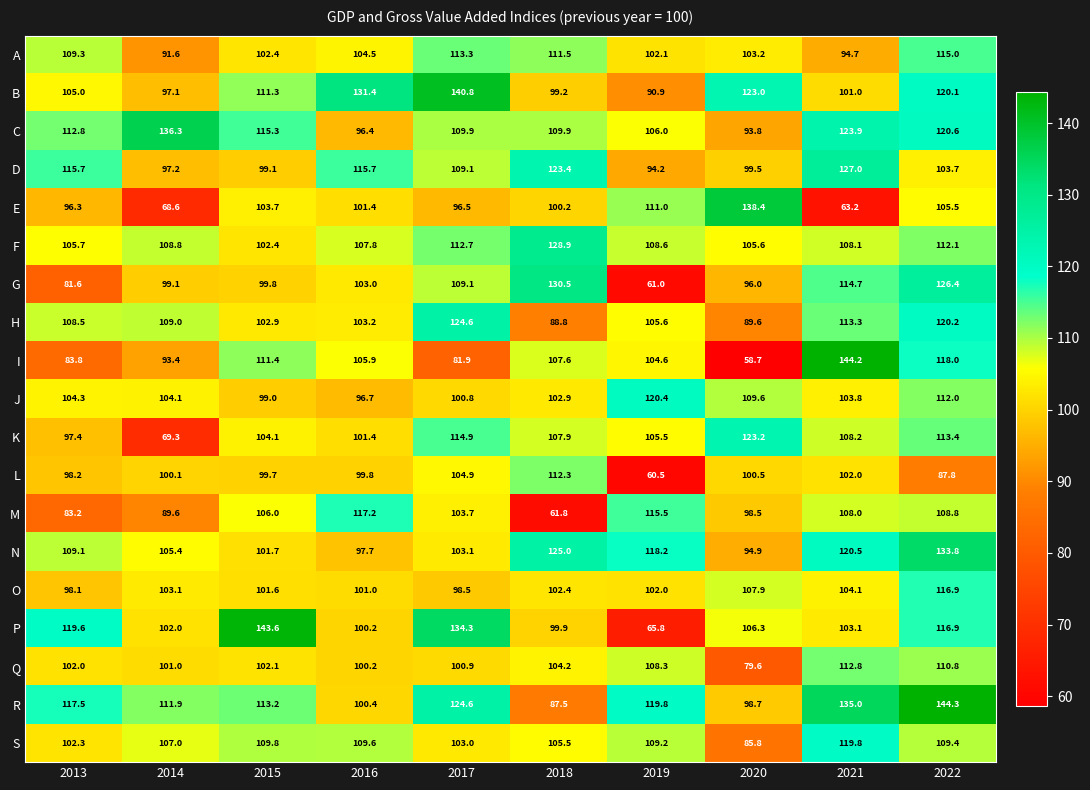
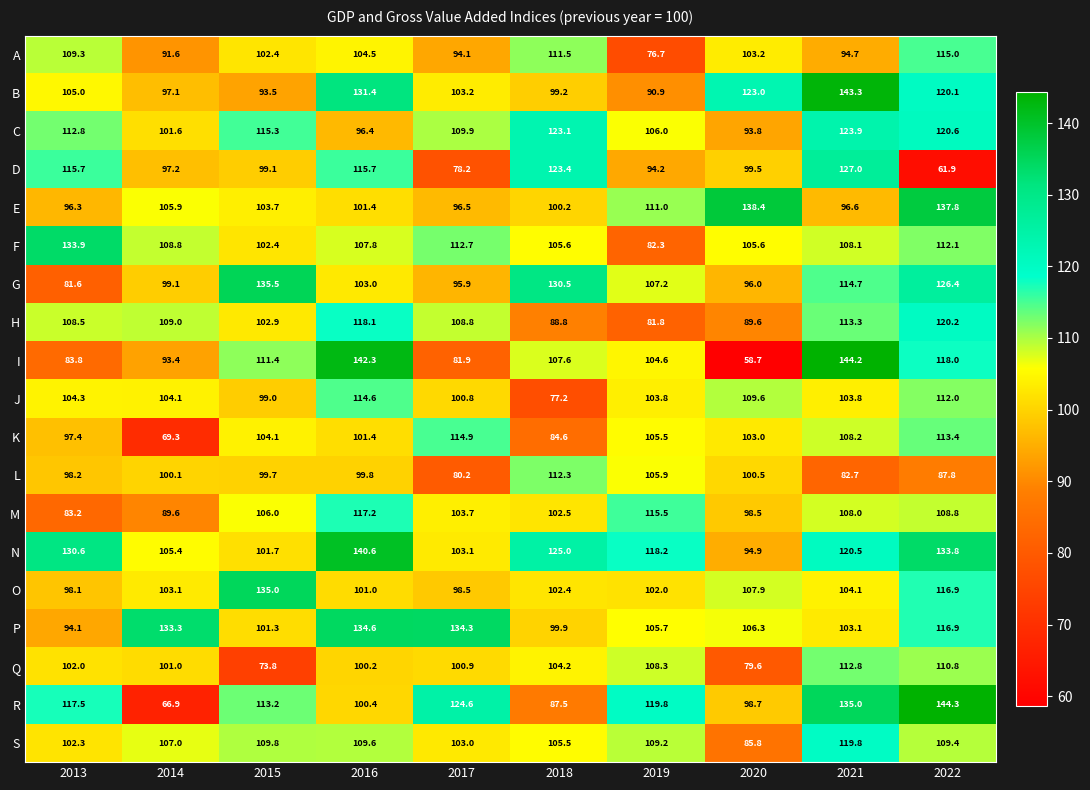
A, 2017: 113.3 -> 94.1
A, 2019: 102.1 -> 76.7
B, 2015: 111.3 -> 93.5
B, 2017: 140.8 -> 103.2
B, 2021: 101.0 -> 143.3
C, 2014: 136.3 -> 101.6
C, 2018: 109.9 -> 123.1
D, 2017: 109.1 -> 78.2
D, 2022: 103.7 -> 61.9
E, 2014: 68.6 -> 105.9
E, 2021: 63.2 -> 96.6
E, 2022: 105.5 -> 137.8
F, 2013: 105.7 -> 133.9
F, 2018: 128.9 -> 105.6
F, 2019: 108.6 -> 82.3
G, 2015: 99.8 -> 135.5
G, 2017: 109.1 -> 95.9
G, 2019: 61.0 -> 107.2
H, 2016: 103.2 -> 118.1
H, 2017: 124.6 -> 108.8
H, 2019: 105.6 -> 81.8
I, 2016: 105.9 -> 142.3
J, 2016: 96.7 -> 114.6
J, 2018: 102.9 -> 77.2
J, 2019: 120.4 -> 103.8
K, 2018: 107.9 -> 84.6
K, 2020: 123.2 -> 103.0
L, 2017: 104.9 -> 80.2
L, 2019: 60.5 -> 105.9
L, 2021: 102.0 -> 82.7
M, 2018: 61.8 -> 102.5
N, 2013: 109.1 -> 130.6
N, 2016: 97.7 -> 140.6
O, 2015: 101.6 -> 135.0
P, 2013: 119.6 -> 94.1
P, 2014: 102.0 -> 133.3
P, 2015: 143.6 -> 101.3
P, 2016: 100.2 -> 134.6
P, 2019: 65.8 -> 105.7
Q, 2015: 102.1 -> 73.8
R, 2014: 111.9 -> 66.9
